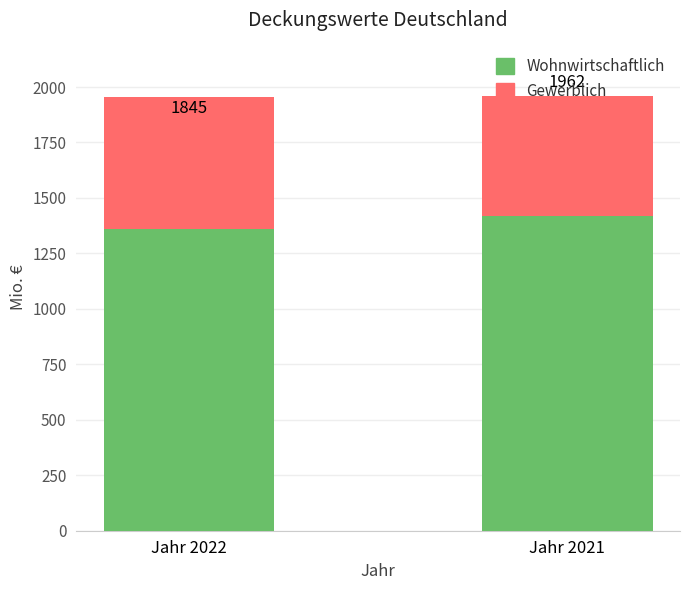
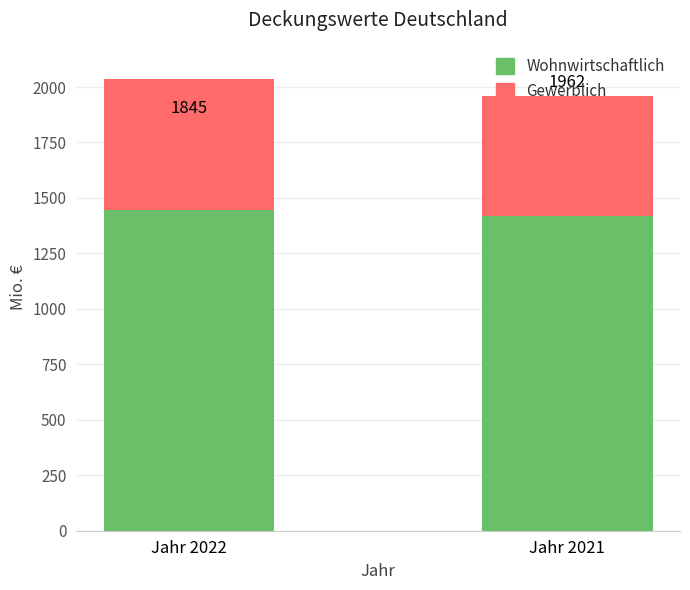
Wohnwirtschaftlich, Jahr 2022: 1360 -> 1450
